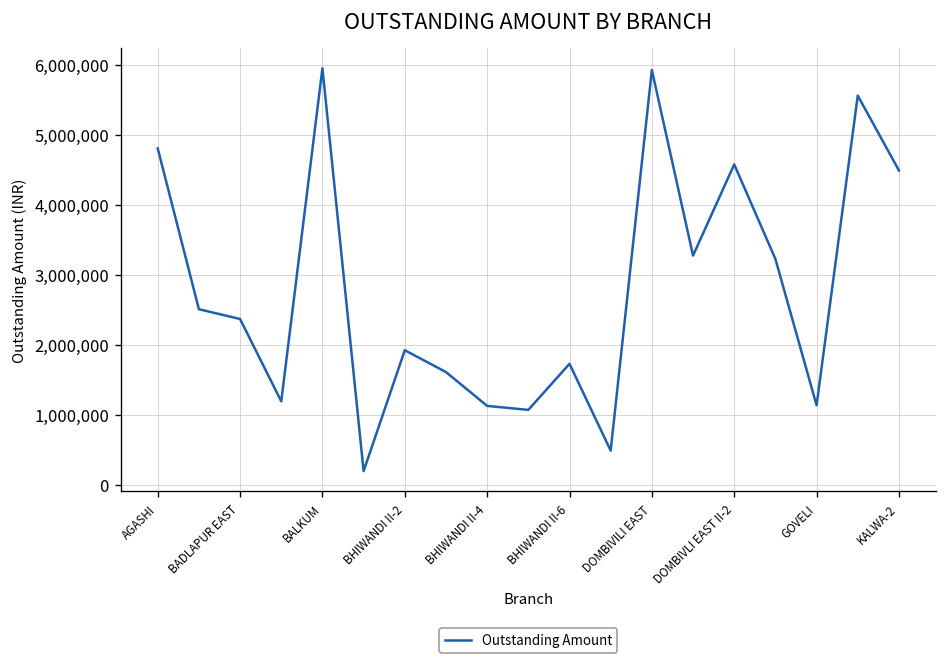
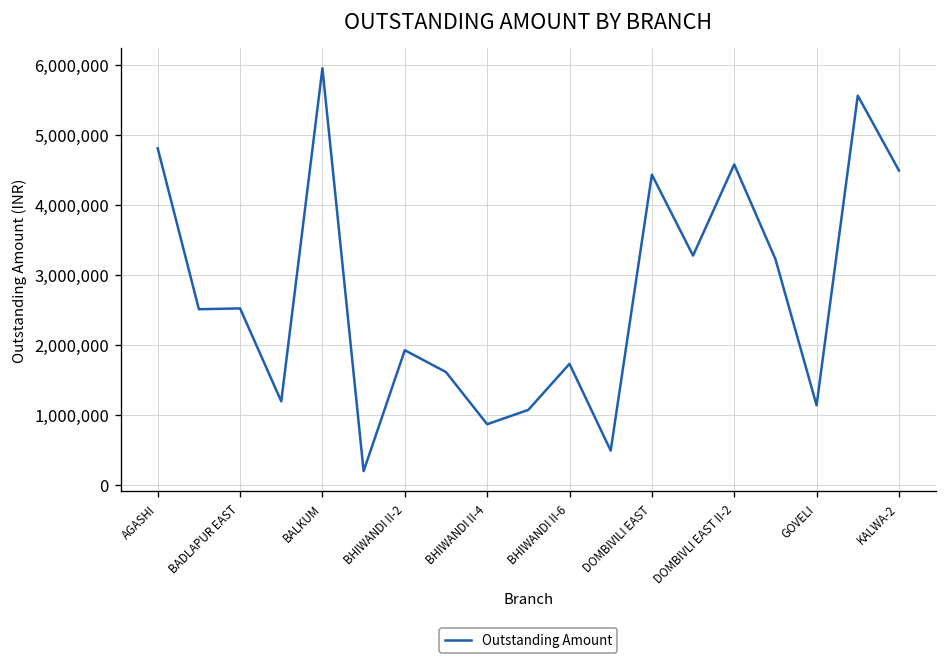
BADLAPUR EAST: 2,400,000 -> 2,500,000
BHIWANDI II-4: 1,100,000 -> 900,000
DOMBIVILI EAST: 5,900,000 -> 4,400,000
